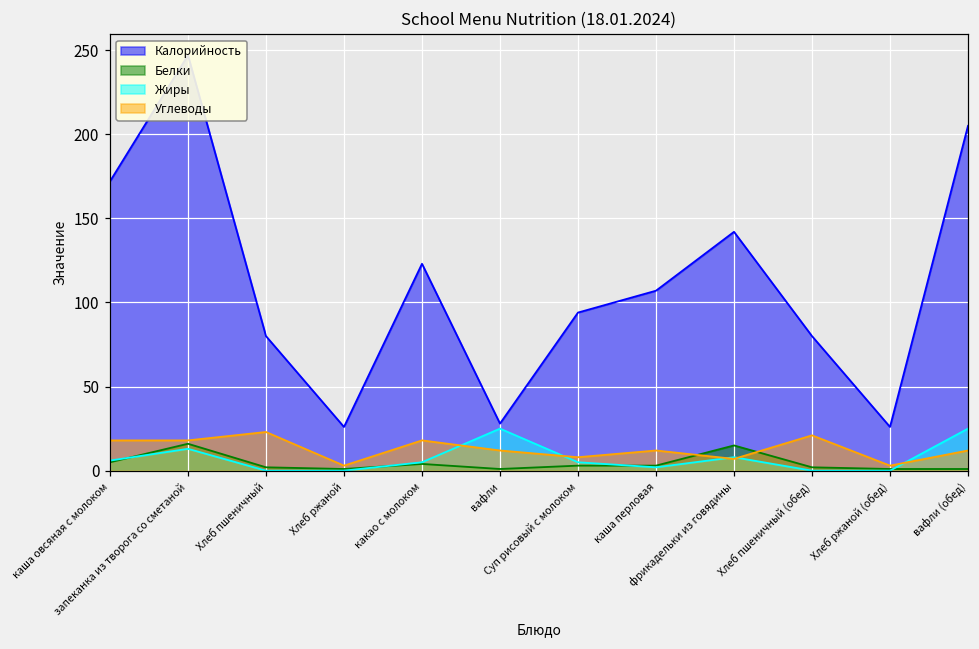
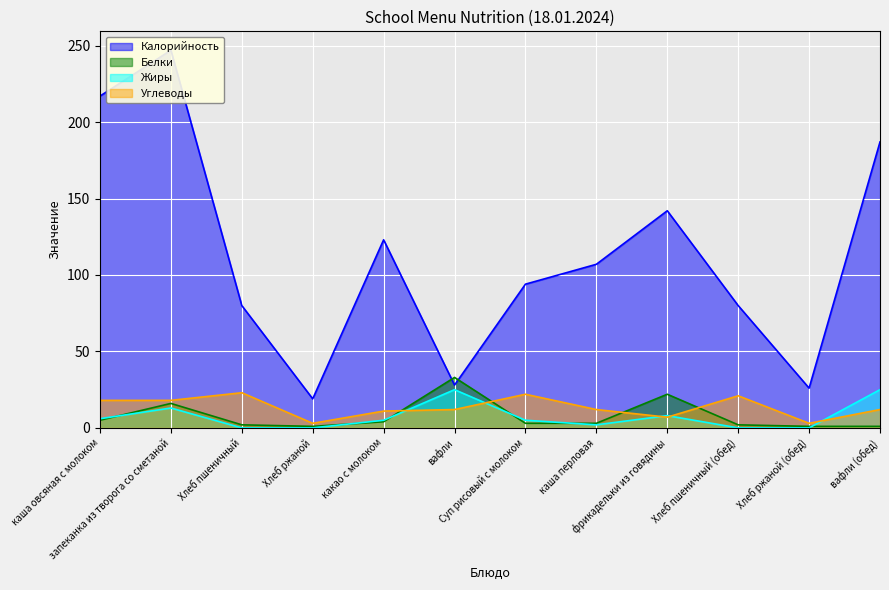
Калорийность, каша овсяная с молоком: 172 -> 217
Калорийность, Хлеб ржаной: 26 -> 19
Углеводы, какао с молоком: 18 -> 11
Белки, вафли: 1 -> 33
Углеводы, Суп рисовый с молоком: 8 -> 22
Белки, фрикадельки из говядины: 15 -> 22
Калорийность, вафли (обед): 205 -> 187
